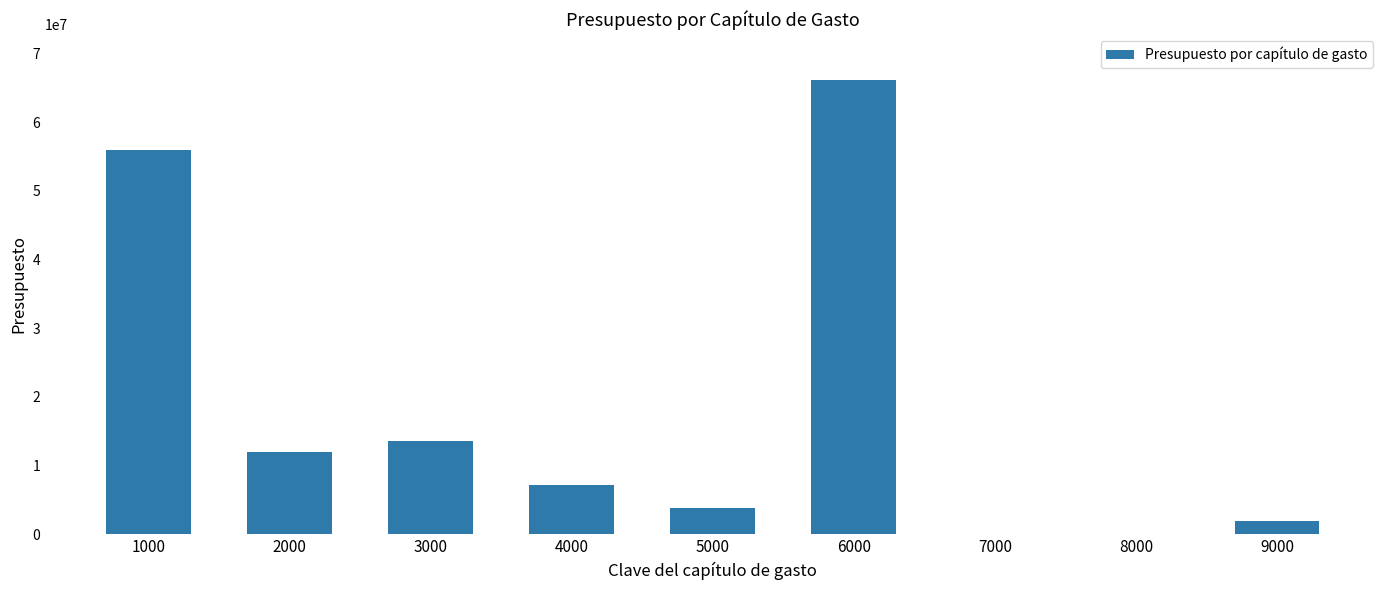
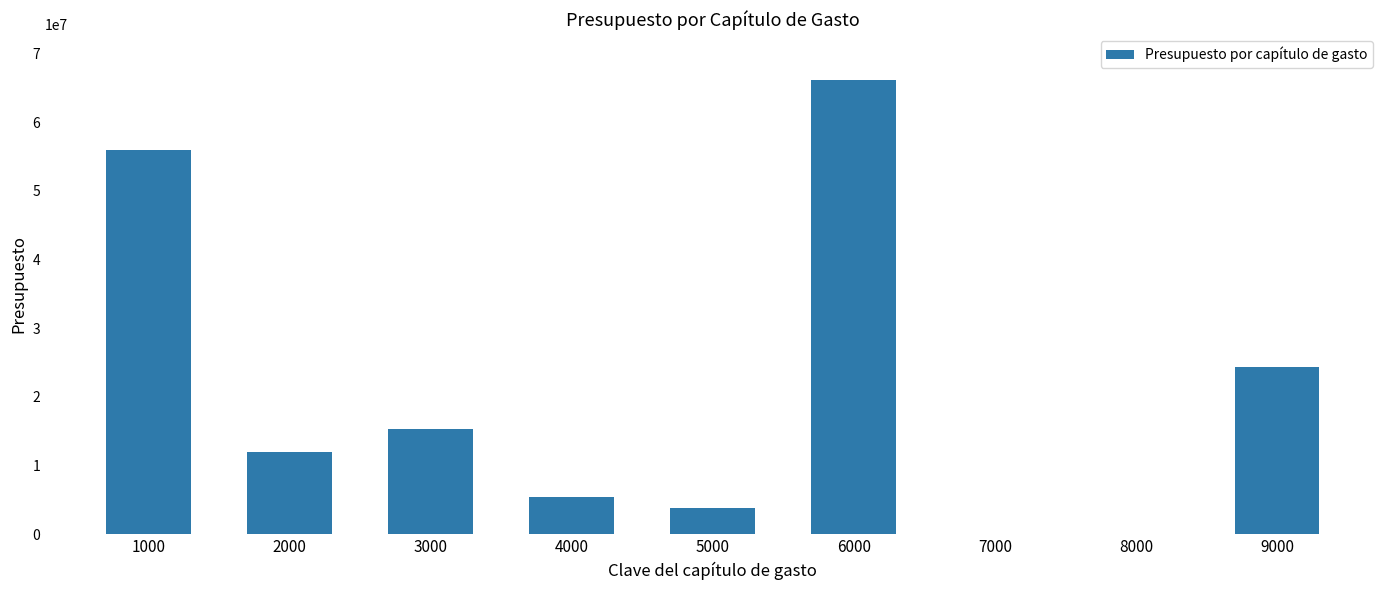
3000: 14000000 -> 15000000
4000: 7000000 -> 5000000
9000: 2000000 -> 24000000
